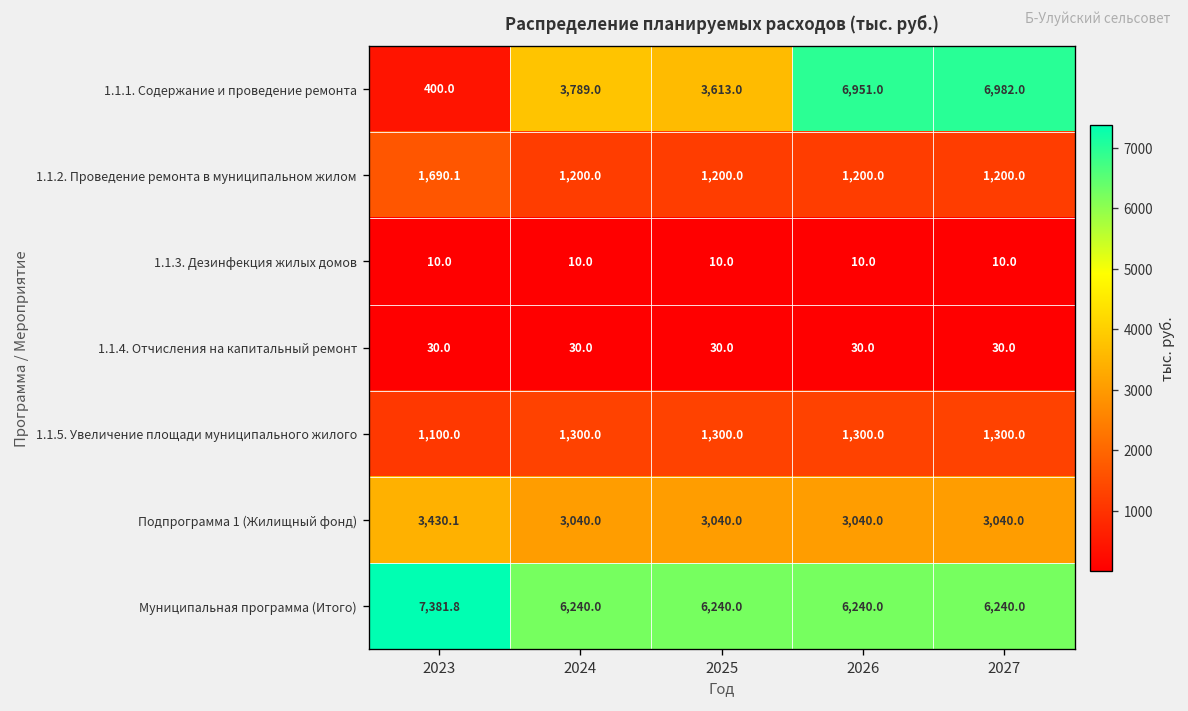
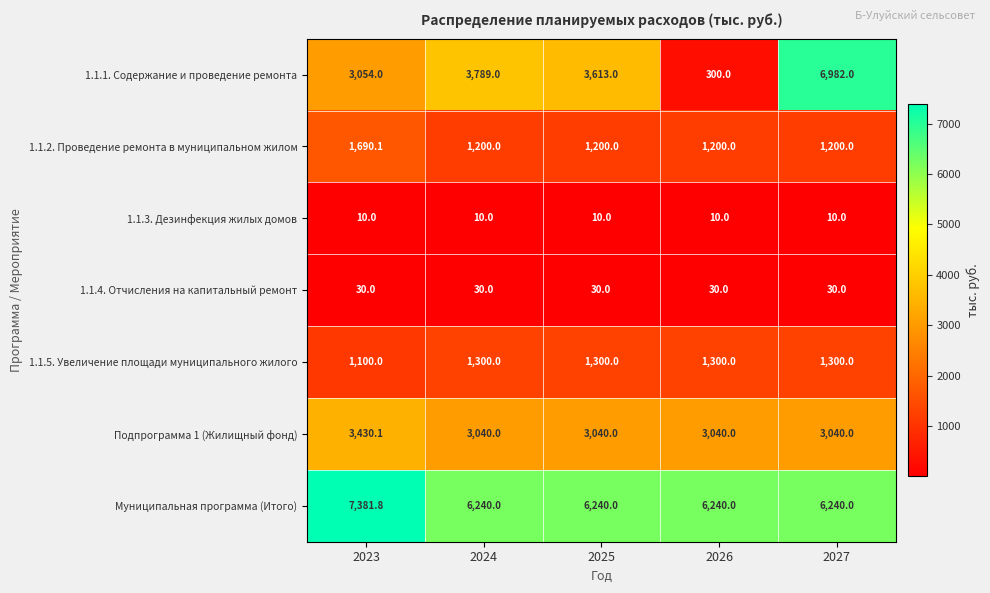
1.1.1. Содержание и проведение ремонта, 2023: 400.0 -> 3,054.0
1.1.1. Содержание и проведение ремонта, 2026: 6,951.0 -> 300.0
